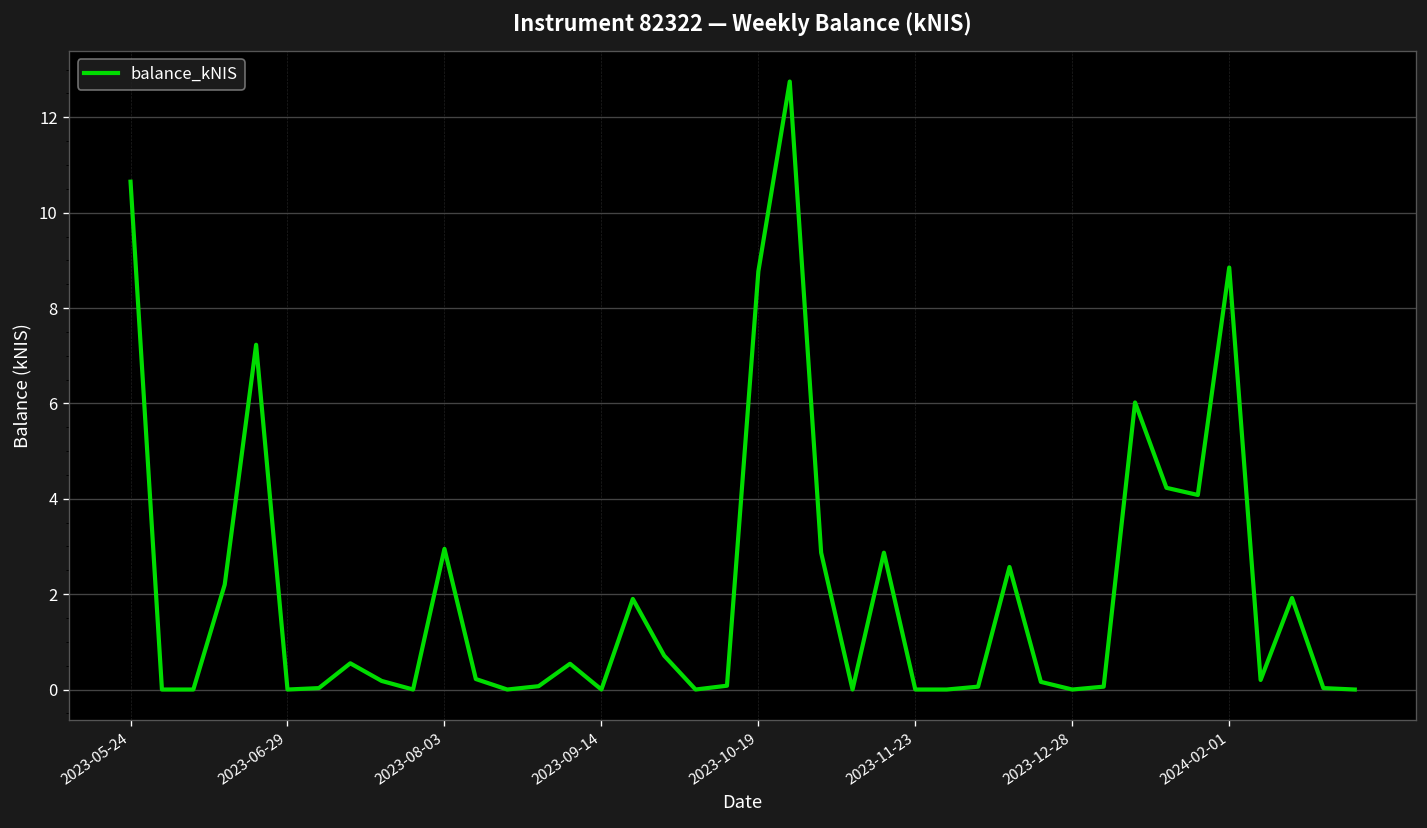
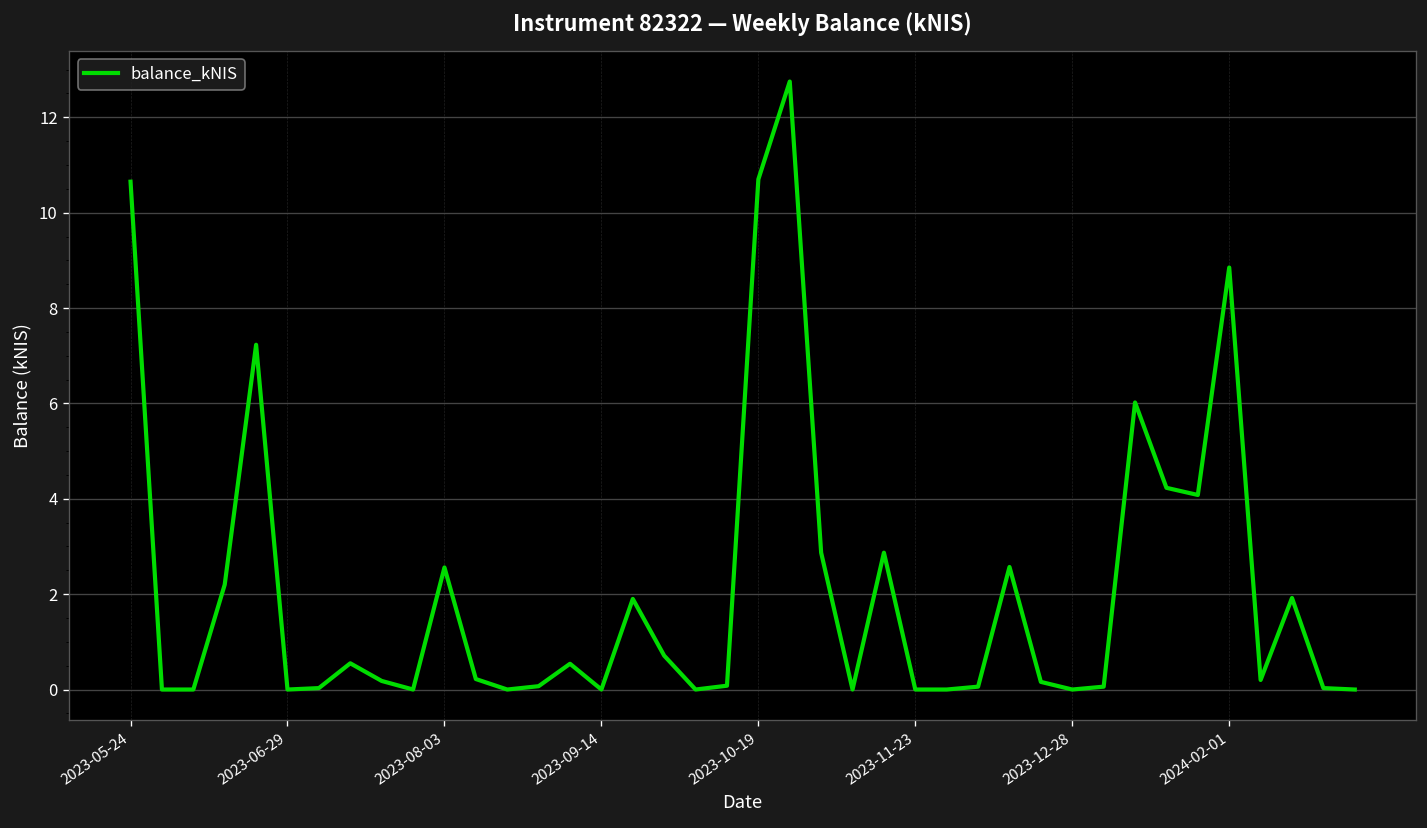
2023-08-03: 3.0 -> 2.6
2023-10-19: 8.8 -> 10.7
